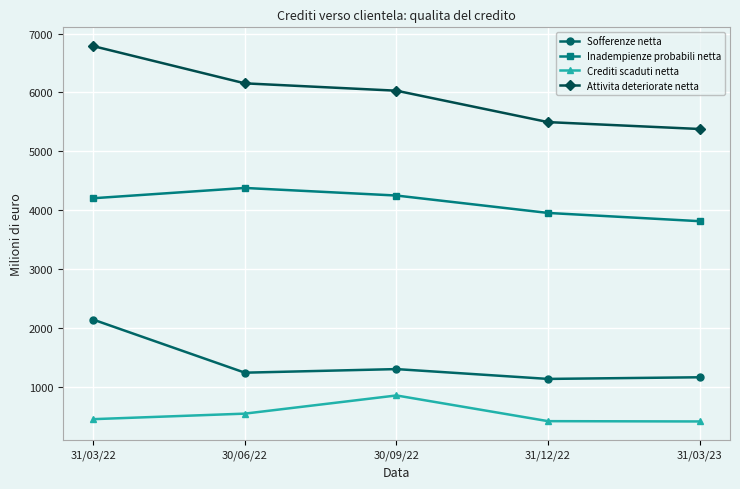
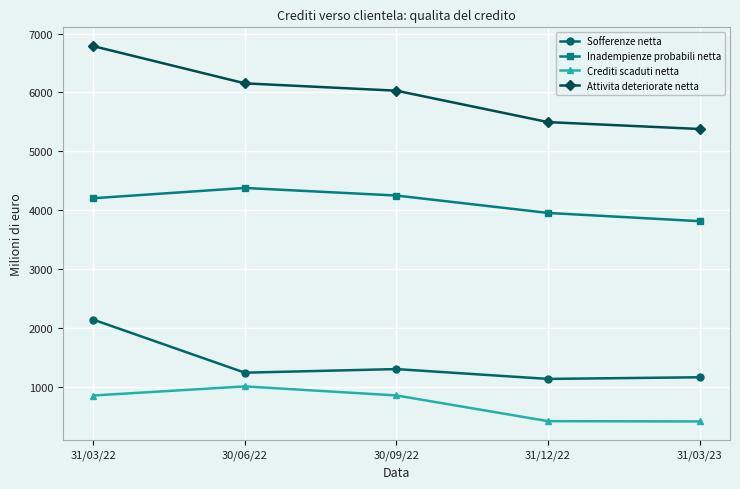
Crediti scaduti netta, 31/03/22: 400 -> 800
Crediti scaduti netta, 30/06/22: 500 -> 1000
